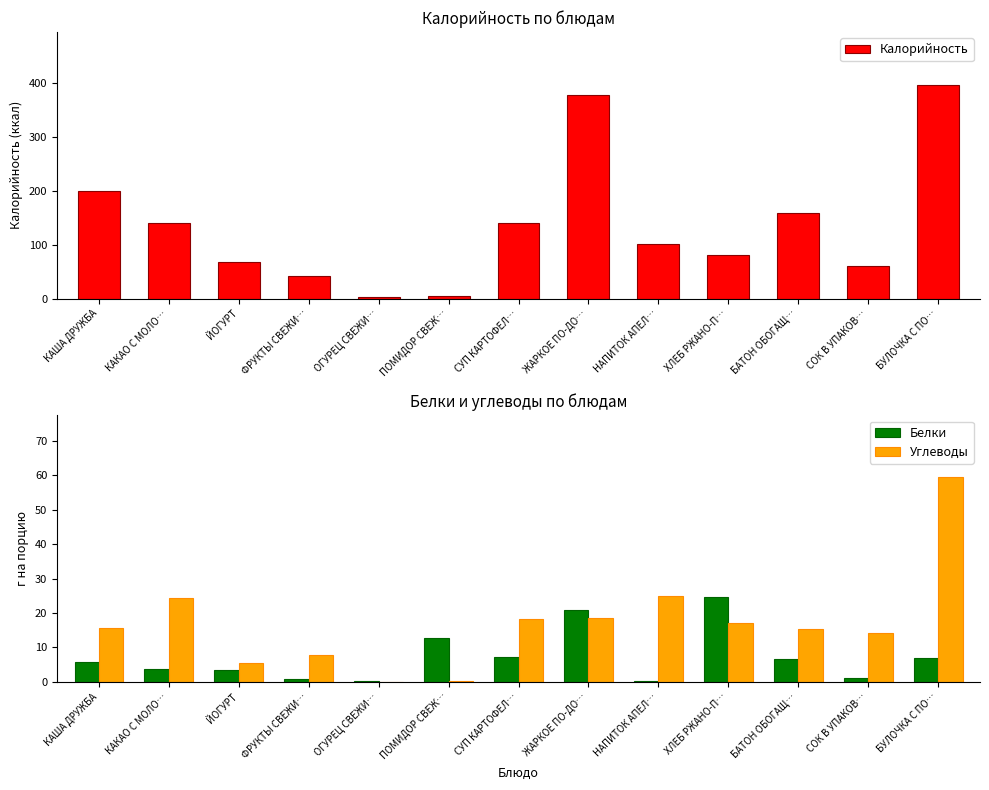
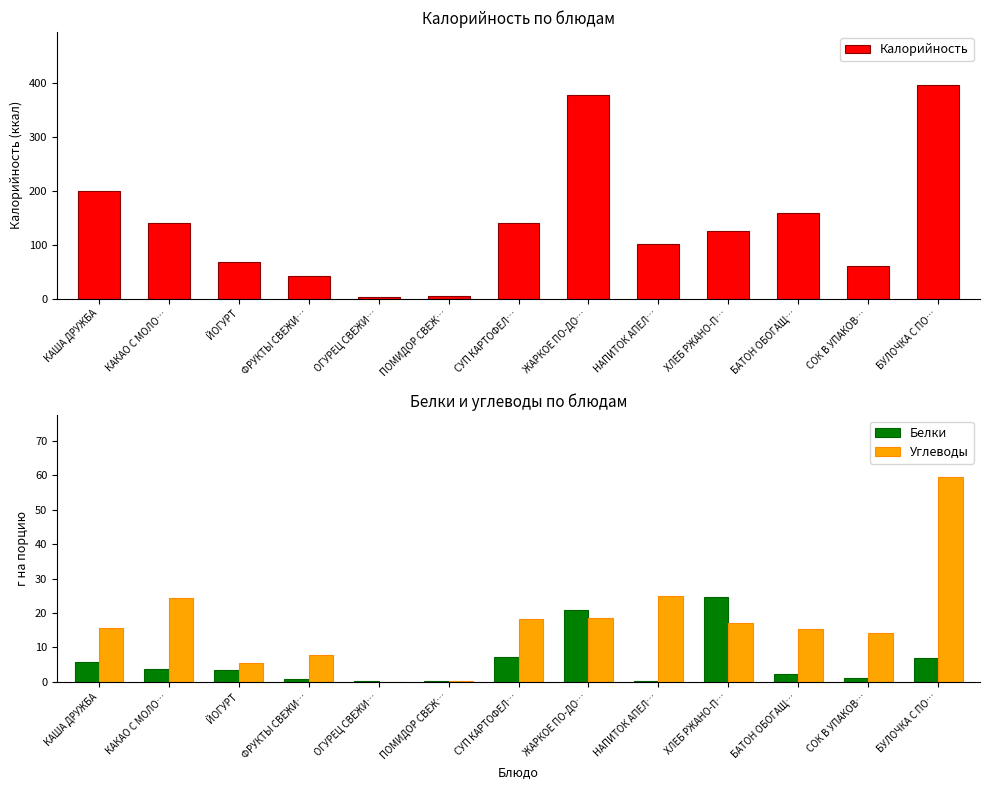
Калорийность по блюдам, ХЛЕБ РЖАНО-П…: 80 -> 130
Белки и углеводы по блюдам, Белки, ПОМИДОР СВЕЖ…: 13 -> 0
Белки и углеводы по блюдам, Белки, БАТОН ОБОГАЩ…: 7 -> 2
